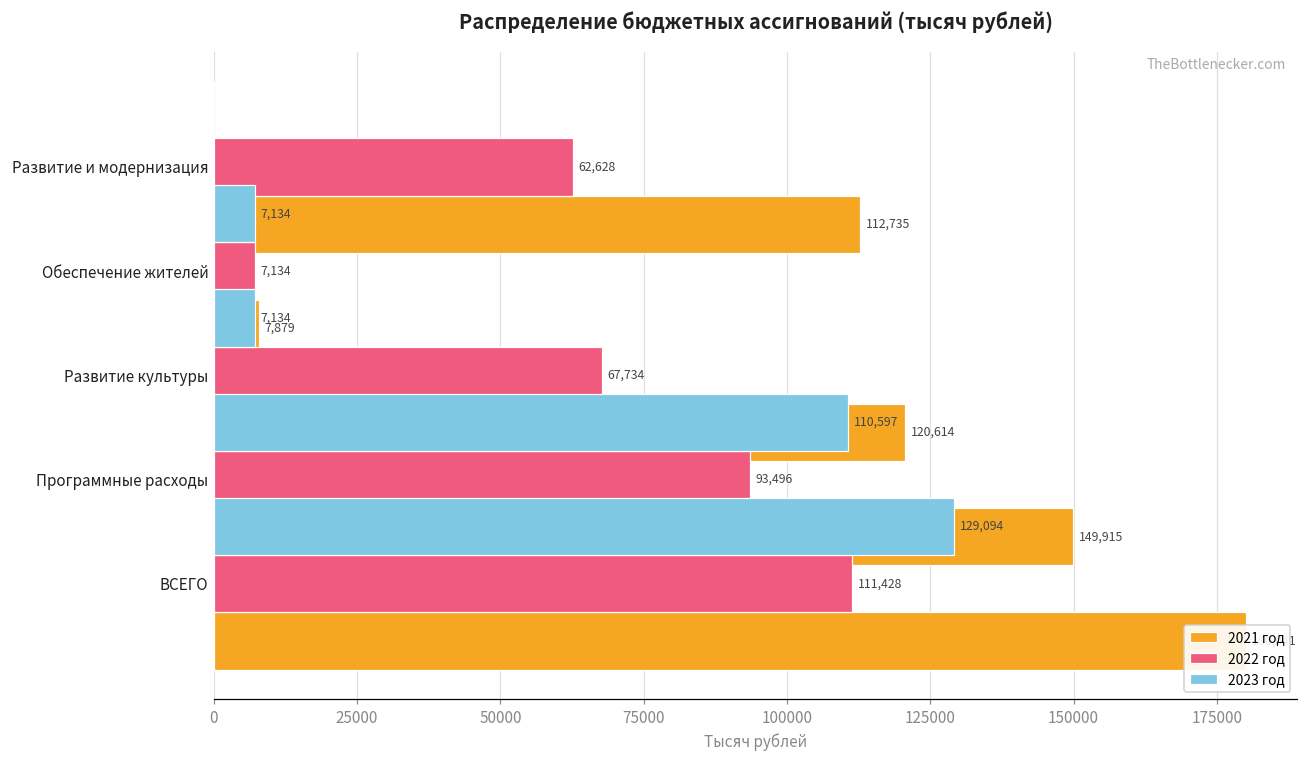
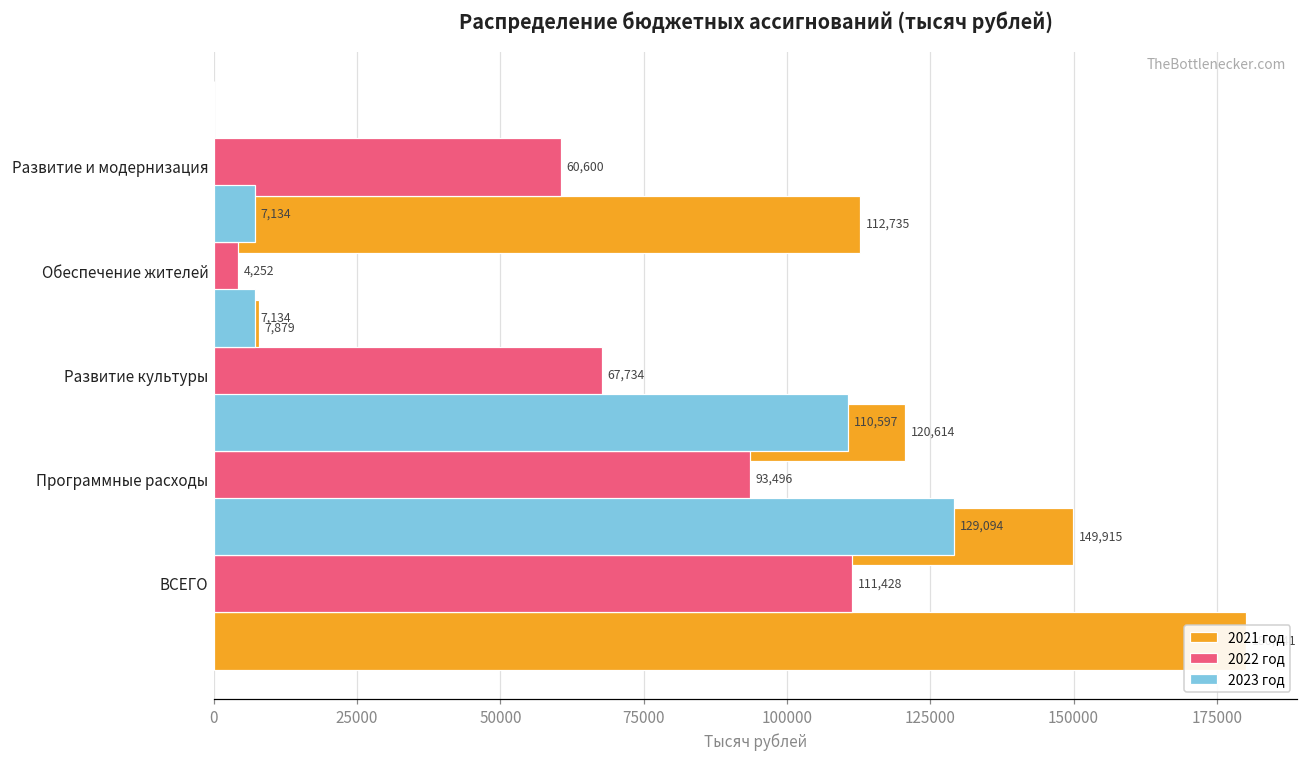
2022 год, Развитие и модернизация: 62,628 -> 60,600
2022 год, Обеспечение жителей: 7,134 -> 4,252
